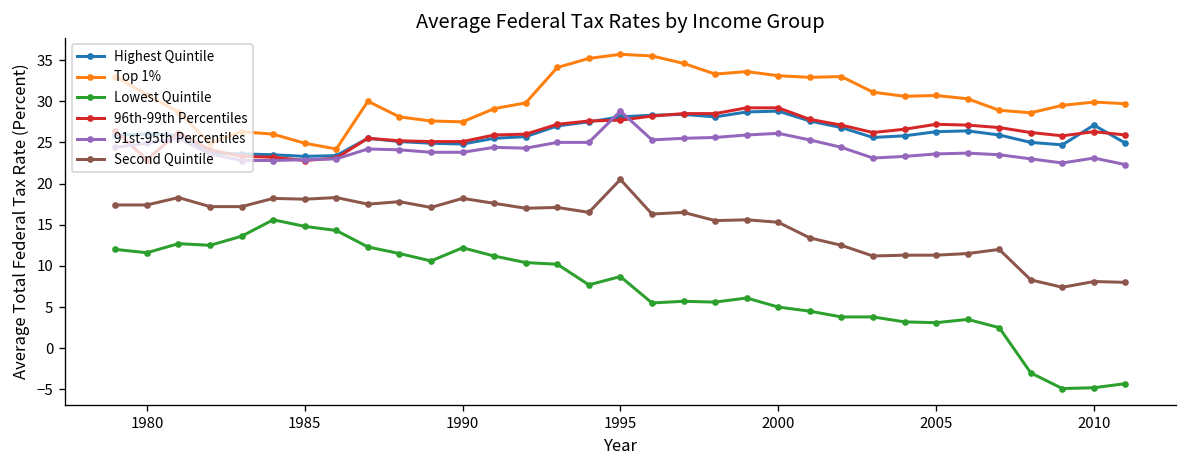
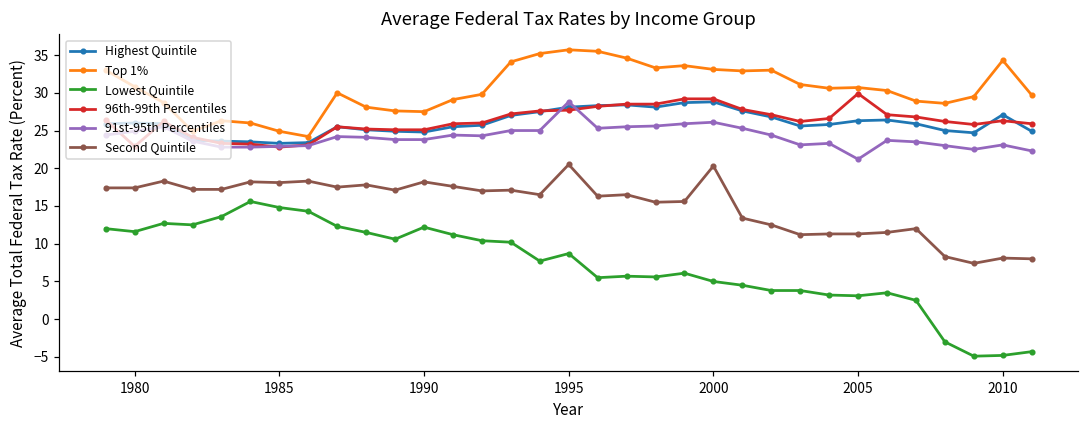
Second Quintile, 2000: 15 -> 20
96th-99th Percentiles, 2005: 27 -> 30
91st-95th Percentiles, 2005: 24 -> 21
Top 1%, 2010: 30 -> 34
